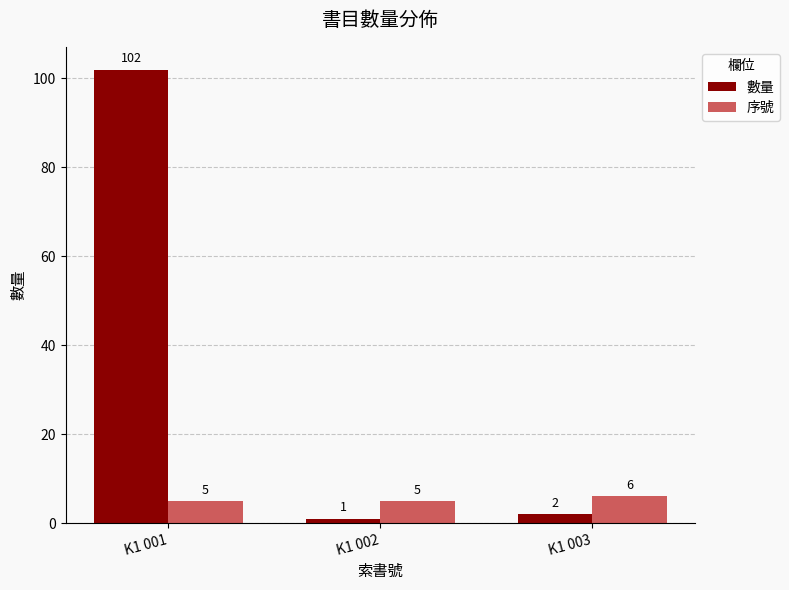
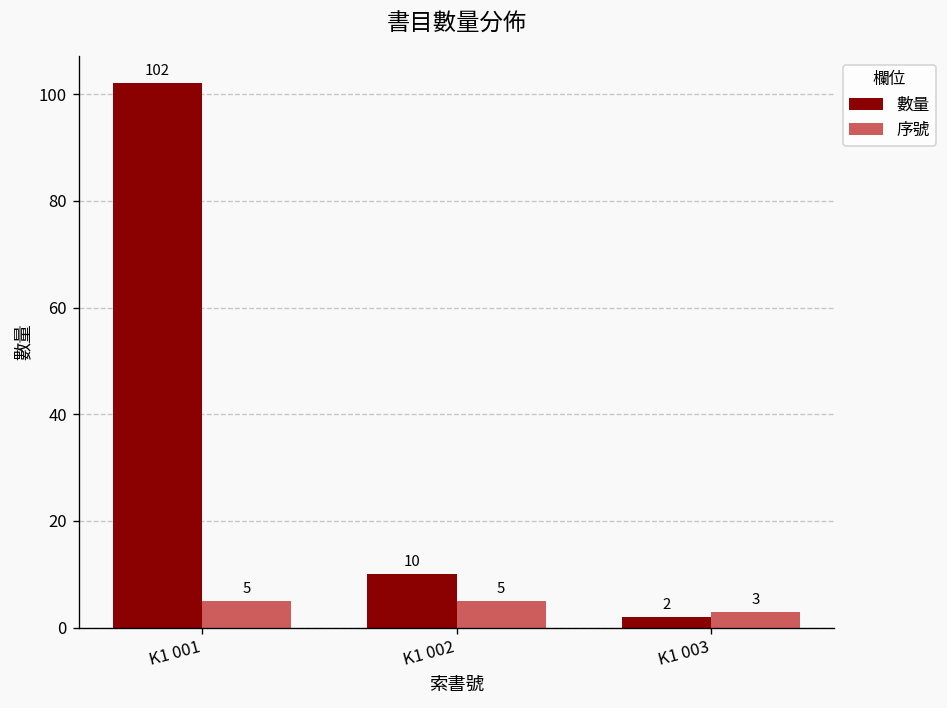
數量, K1 002: 1 -> 10
序號, K1 003: 6 -> 3
